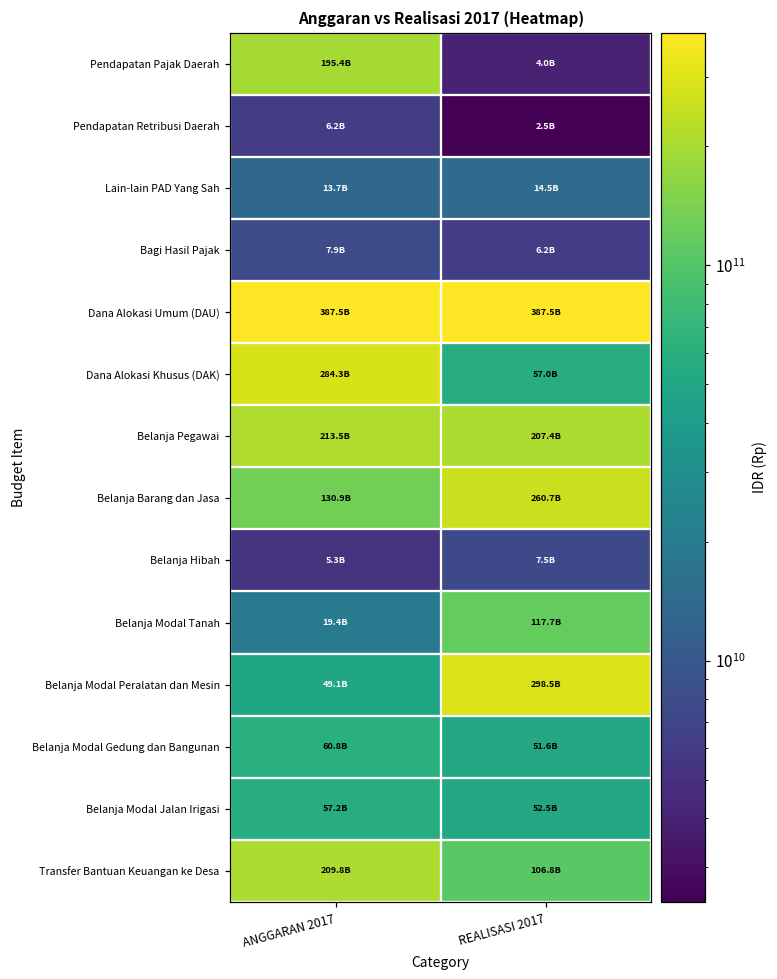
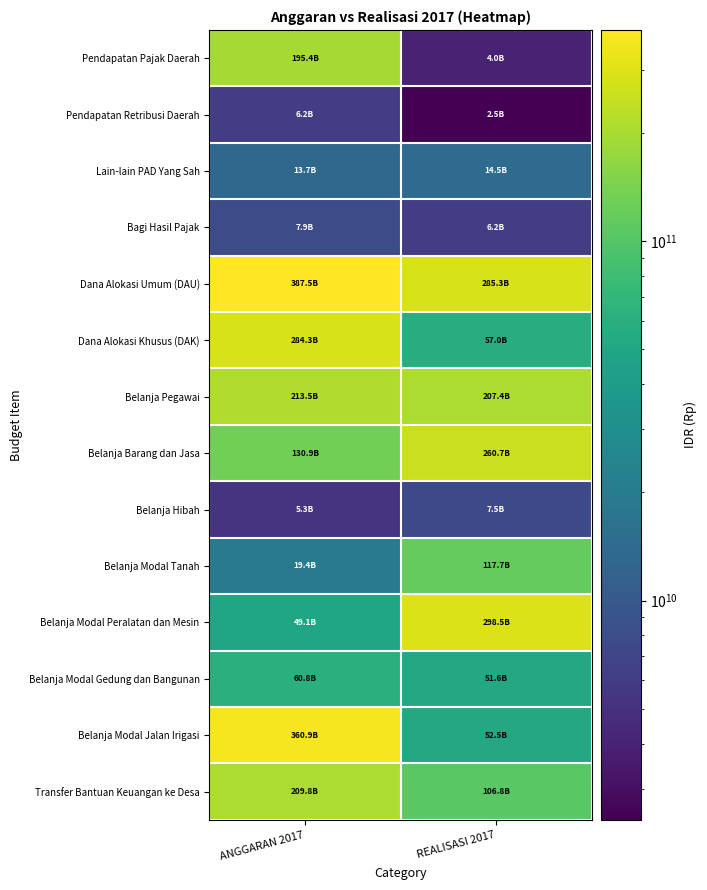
Dana Alokasi Umum (DAU), REALISASI 2017: 387.5B -> 285.3B
Belanja Modal Jalan Irigasi, ANGGARAN 2017: 57.2B -> 360.9B
